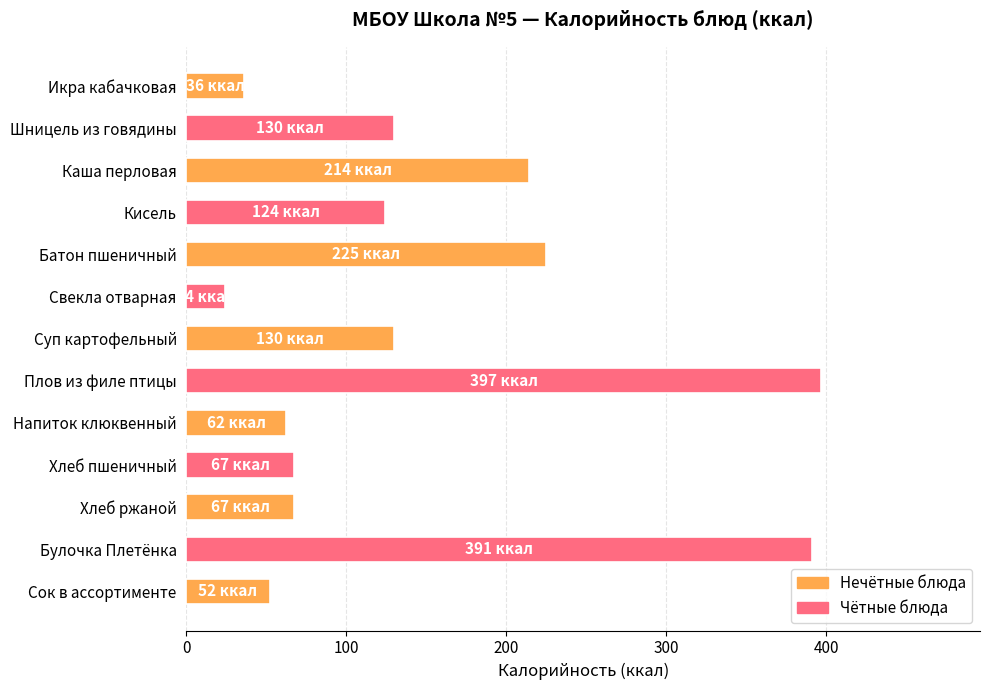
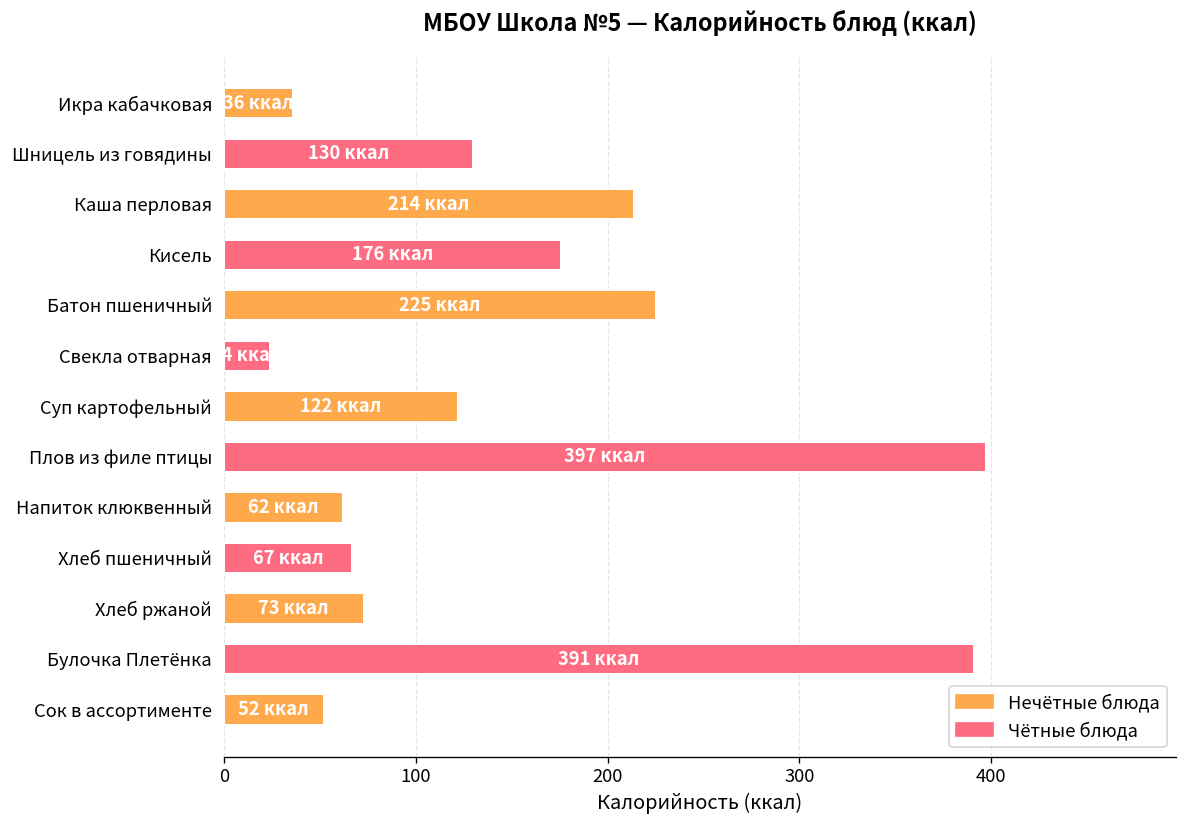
Кисель: 124 -> 176
Суп картофельный: 130 -> 122
Хлеб ржаной: 67 -> 73
